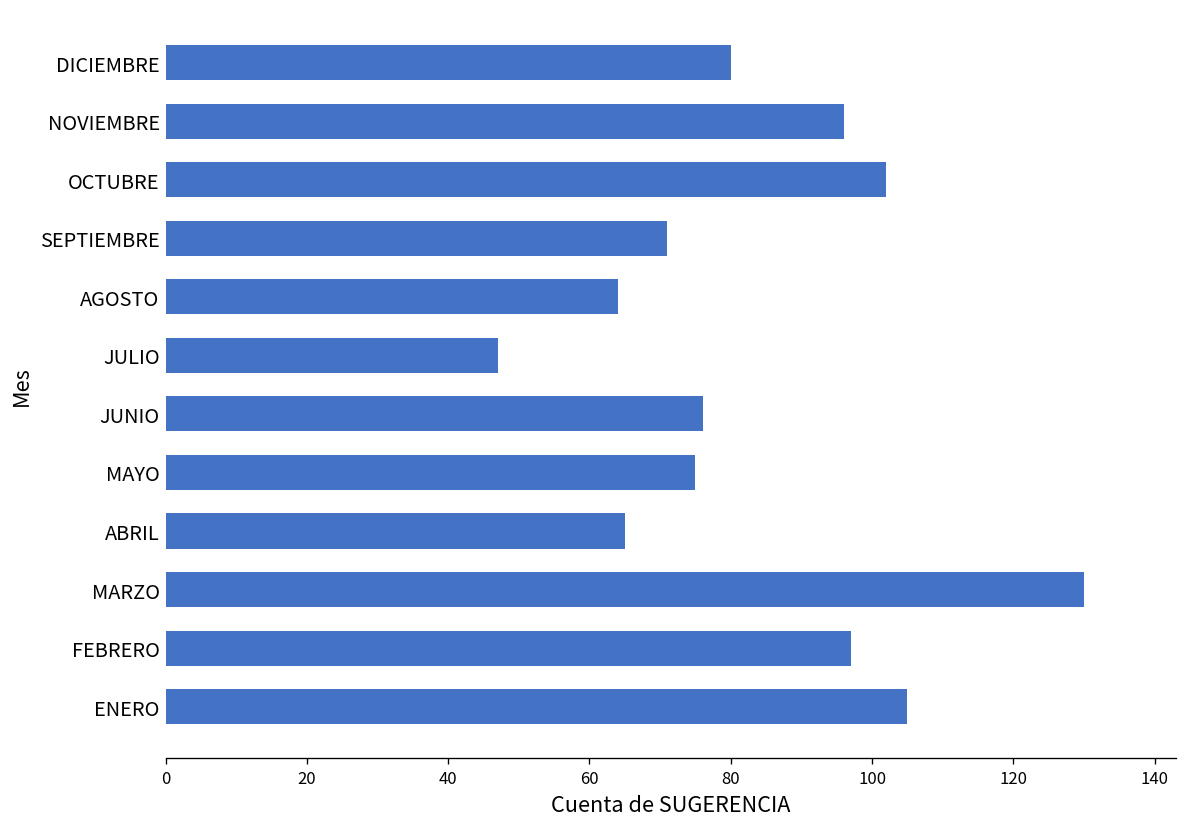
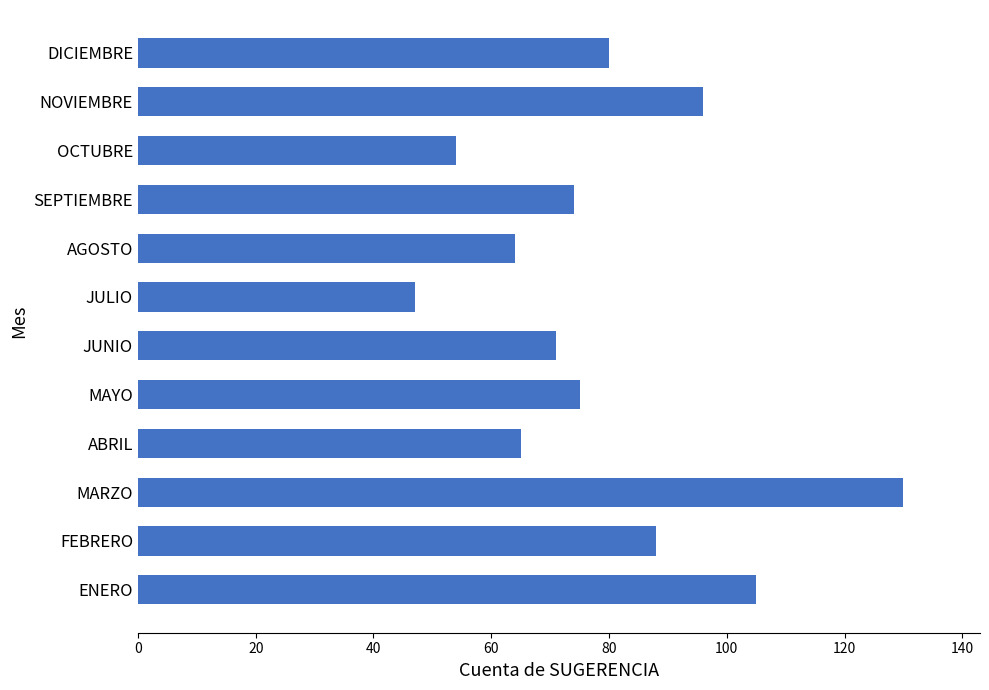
OCTUBRE: 102 -> 54
SEPTIEMBRE: 71 -> 74
JUNIO: 76 -> 71
FEBRERO: 97 -> 88
